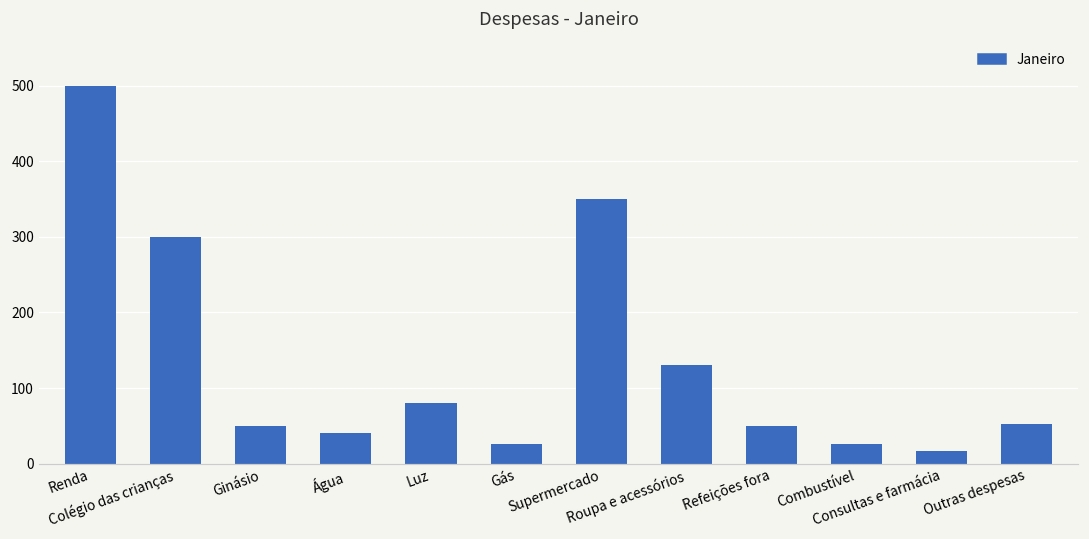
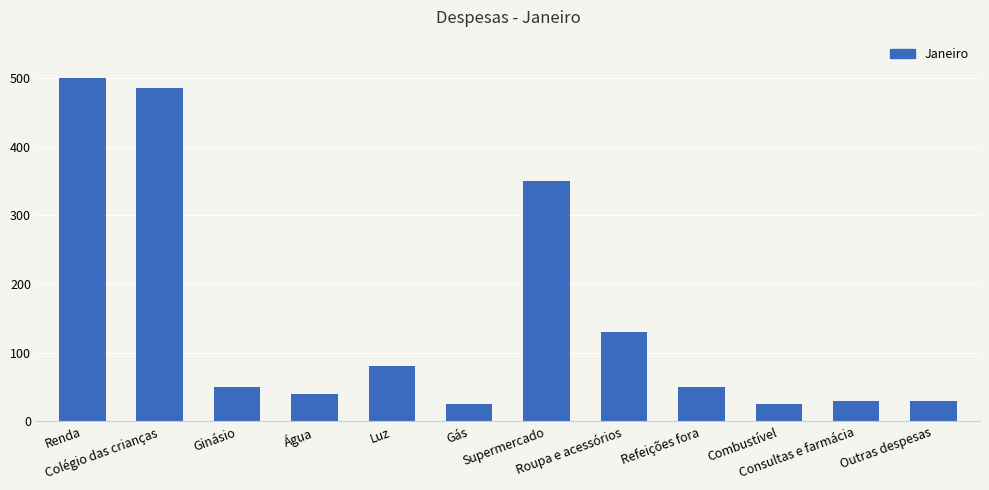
Colégio das crianças: 300 -> 490
Consultas e farmácia: 20 -> 30
Outras despesas: 50 -> 30
